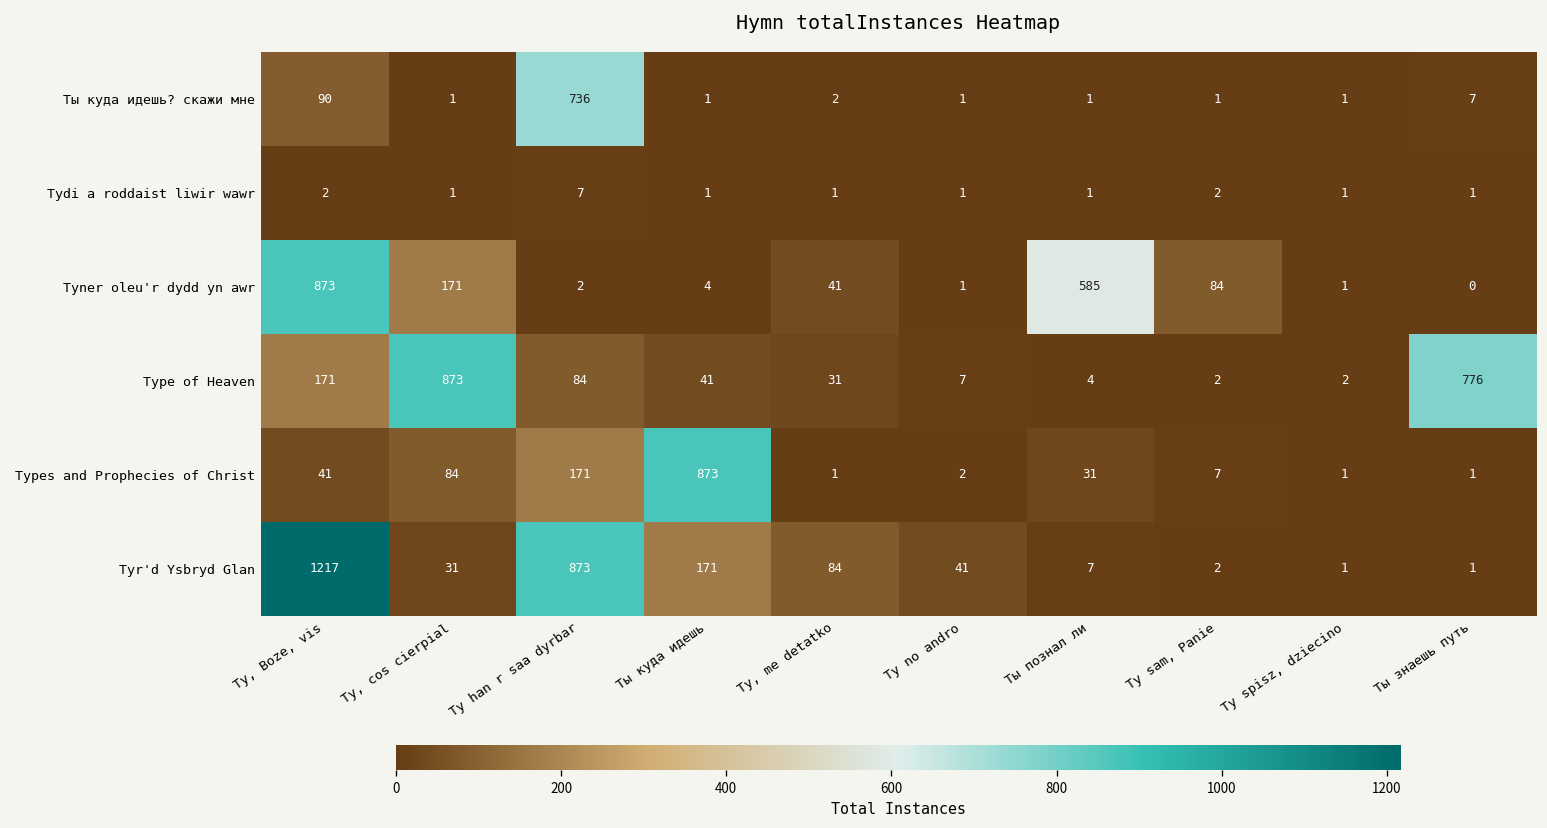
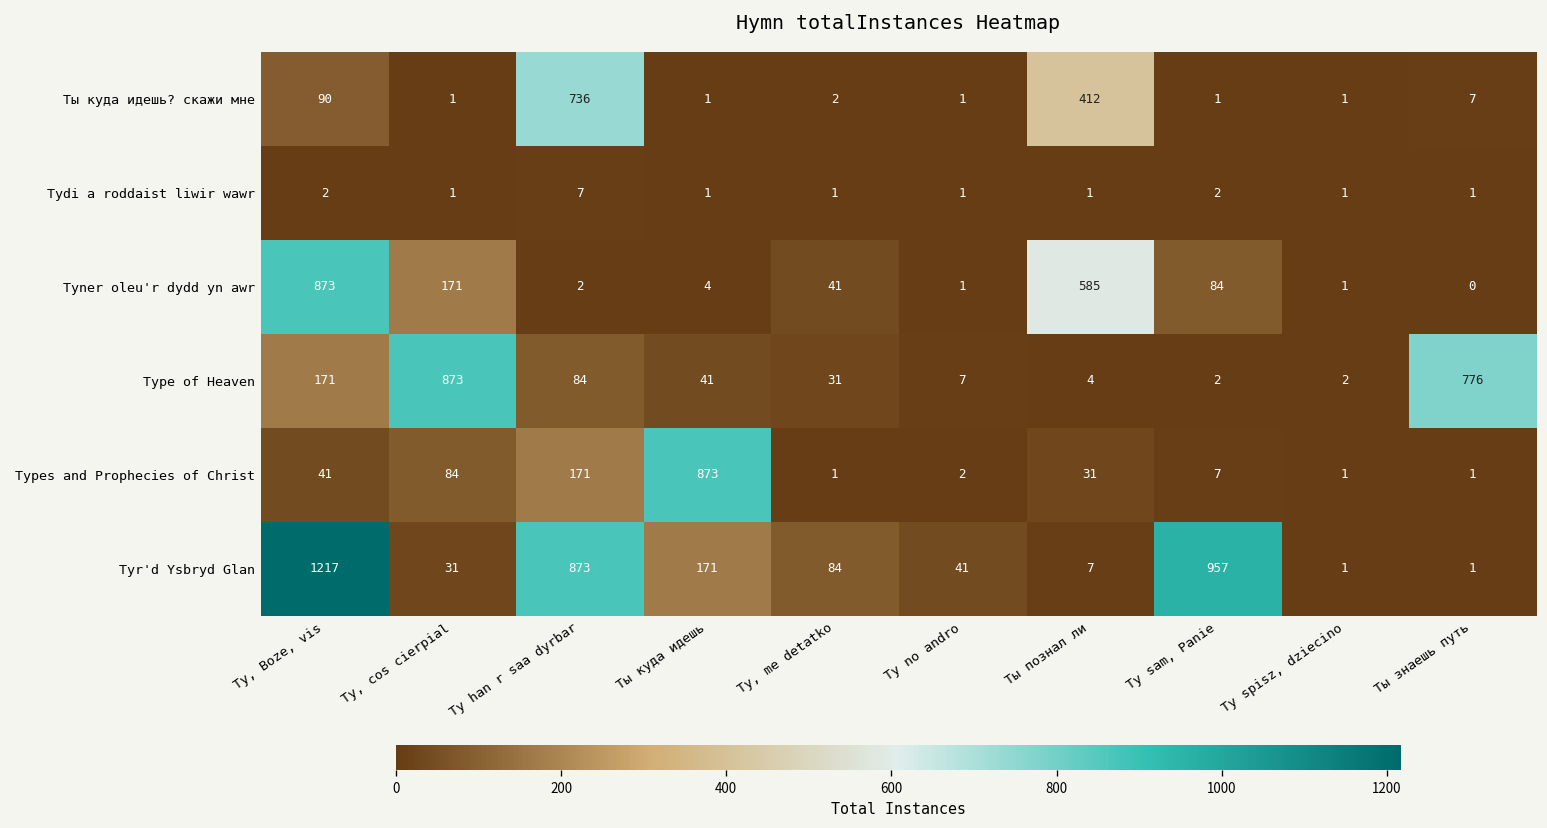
Ты куда идешь? скажи мне, Ты познал ли: 1 -> 412
Tyr'd Ysbryd Glan, Ty sam, Panie: 2 -> 957
